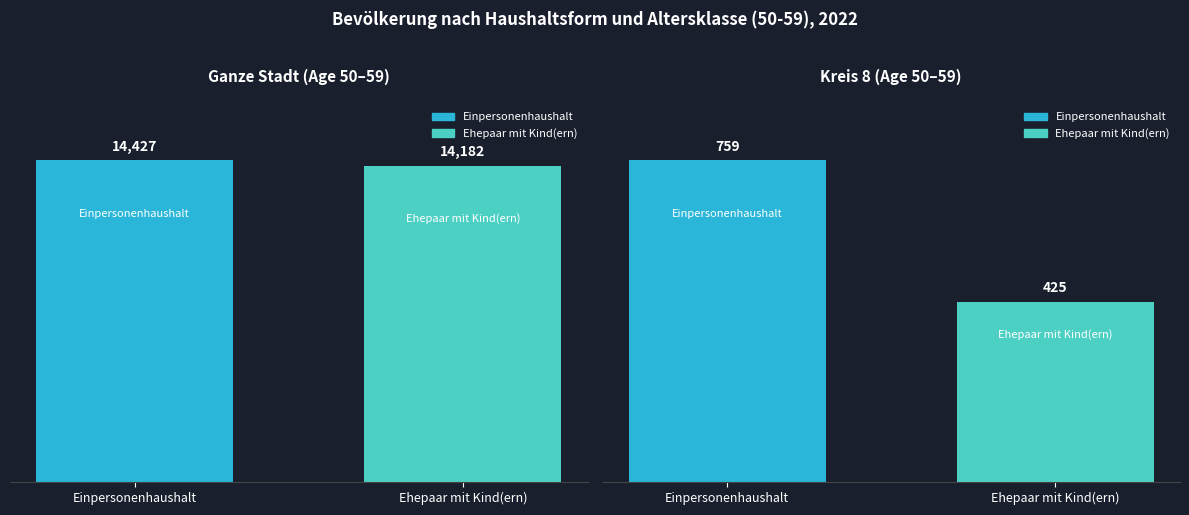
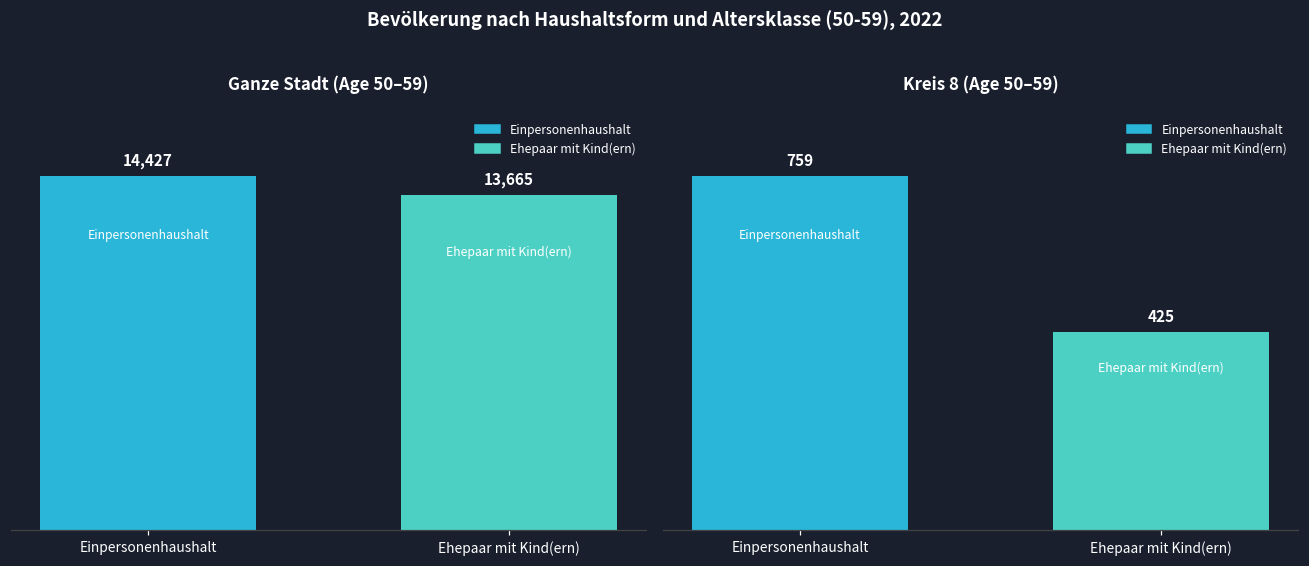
Ganze Stadt (Age 50–59), Ehepaar mit Kind(ern): 14,182 -> 13,665
